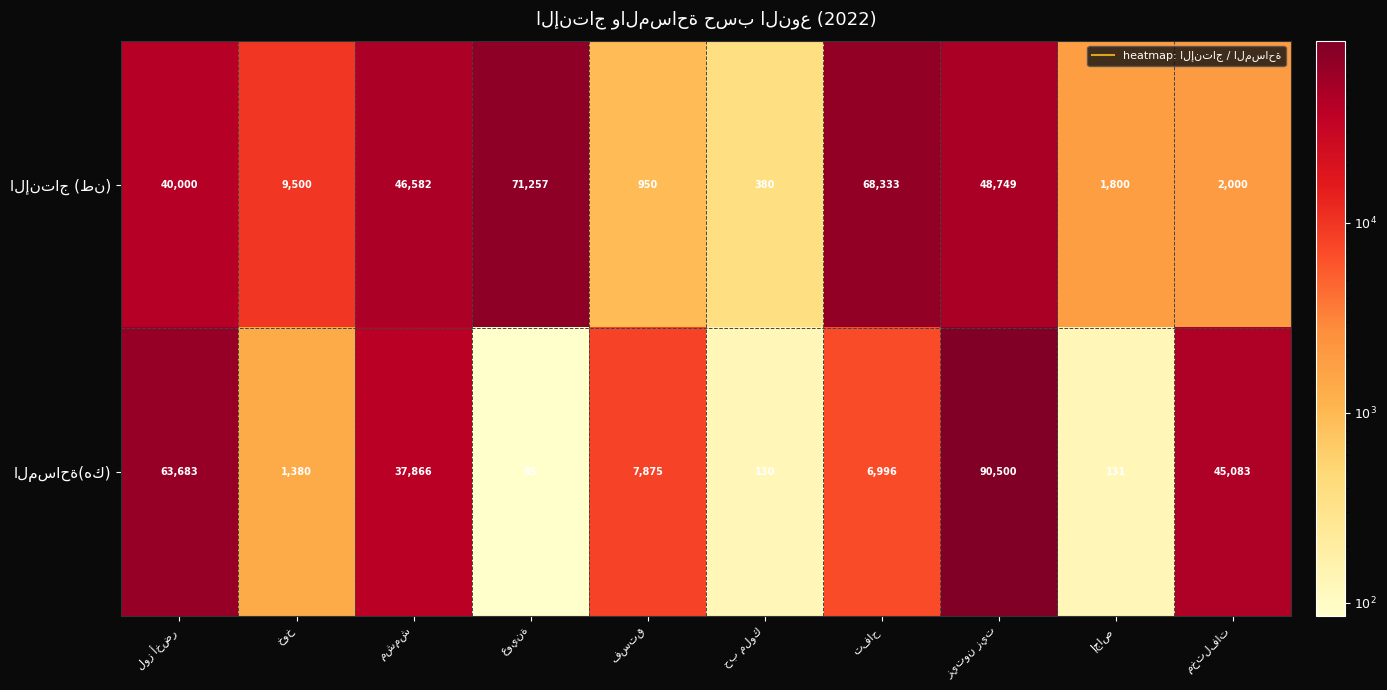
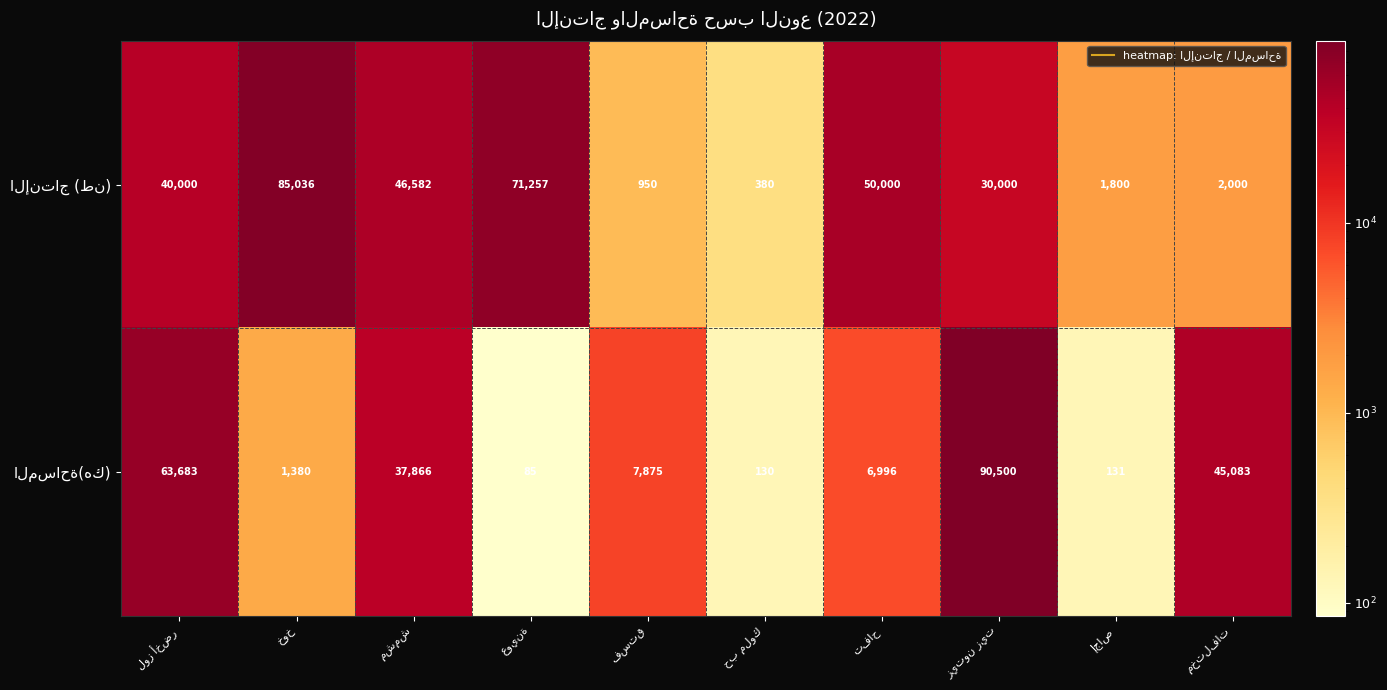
الإنتاج (طن), خوخ: 9,500 -> 85,036
الإنتاج (طن), تفاح: 68,333 -> 50,000
الإنتاج (طن), زيتون زيت: 48,749 -> 30,000
